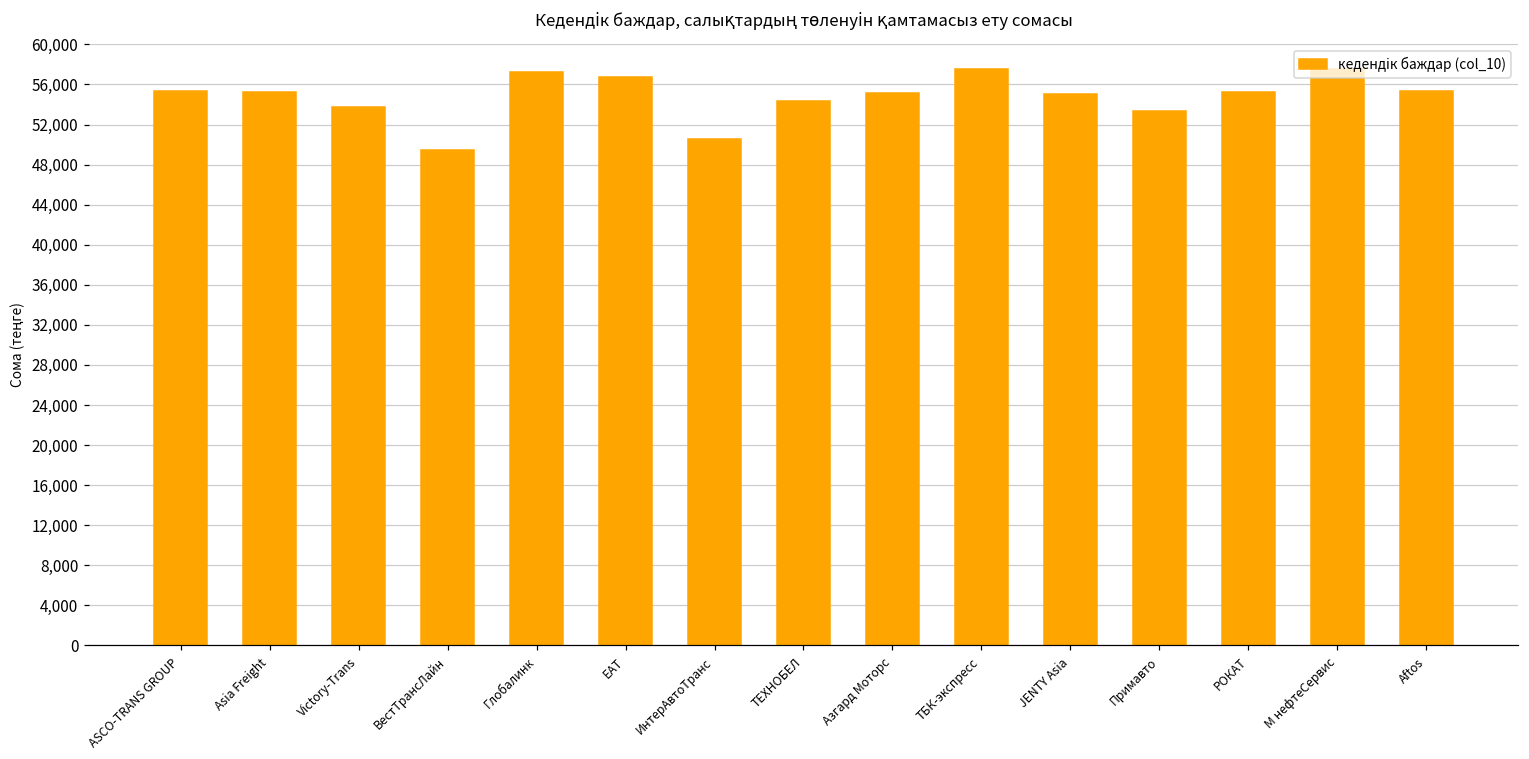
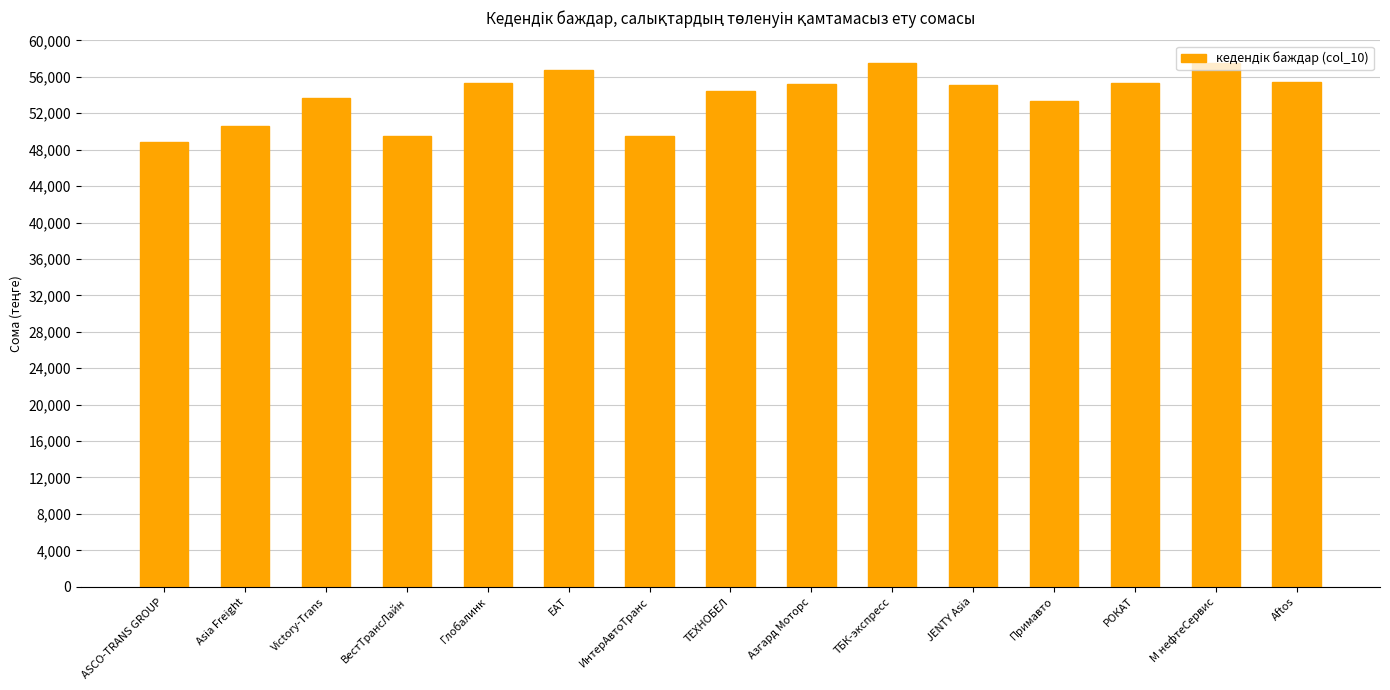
ASCO-TRANS GROUP: 55,000 -> 49,000
Asia Freight: 55,000 -> 51,000
Глобалинк: 57,000 -> 55,000
ИнтерАвтоТранс: 51,000 -> 50,000
